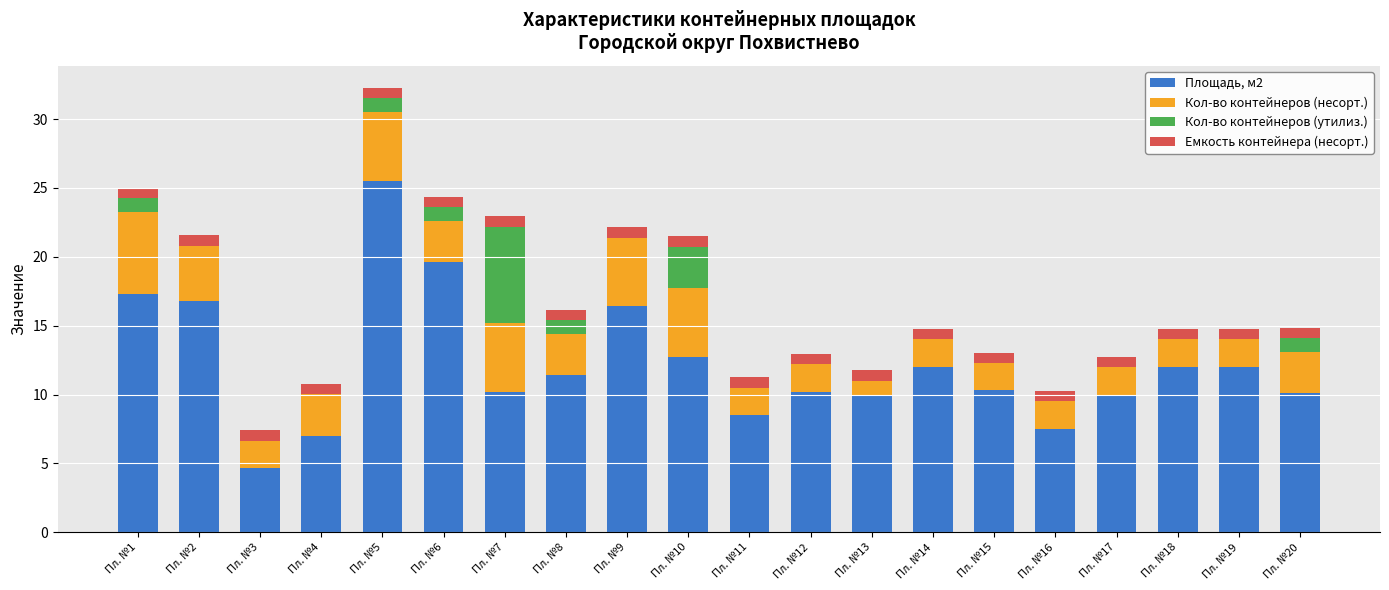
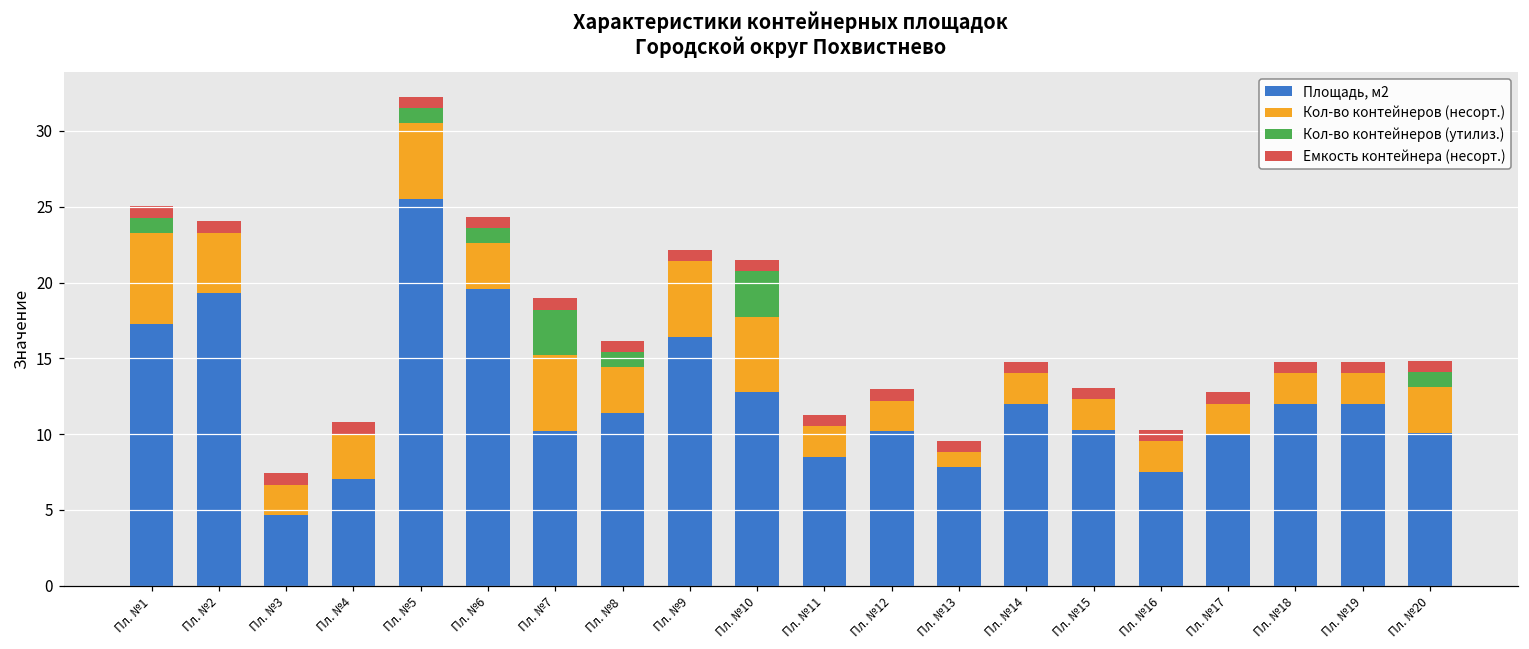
Площадь, м2, Пл. №2: 16.8 -> 19.3
Кол-во контейнеров (утилиз.), Пл. №7: 7 -> 3
Площадь, м2, Пл. №13: 10.0 -> 7.8
